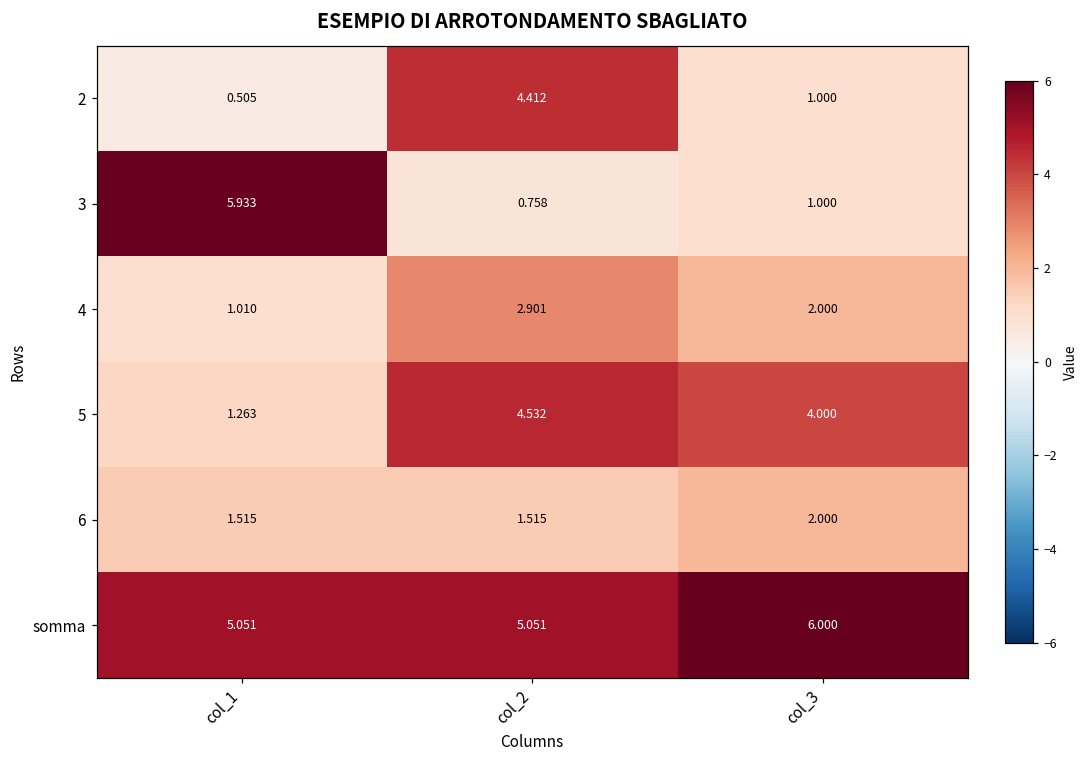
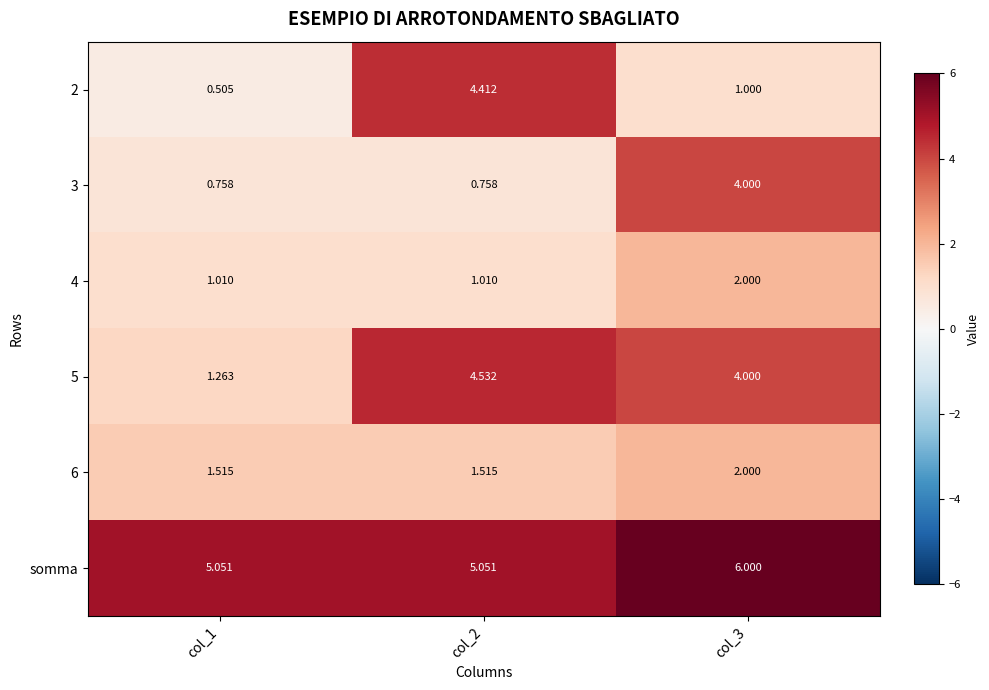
3, col_1: 5.933 -> 0.758
3, col_3: 1.000 -> 4.000
4, col_2: 2.901 -> 1.010
